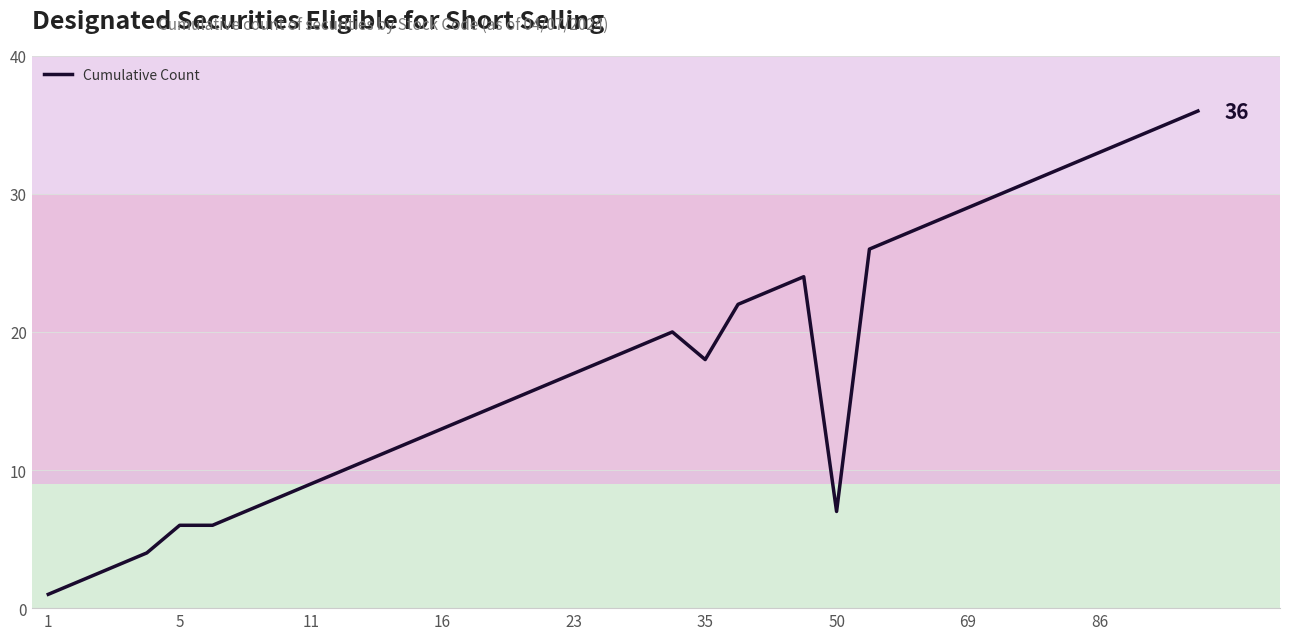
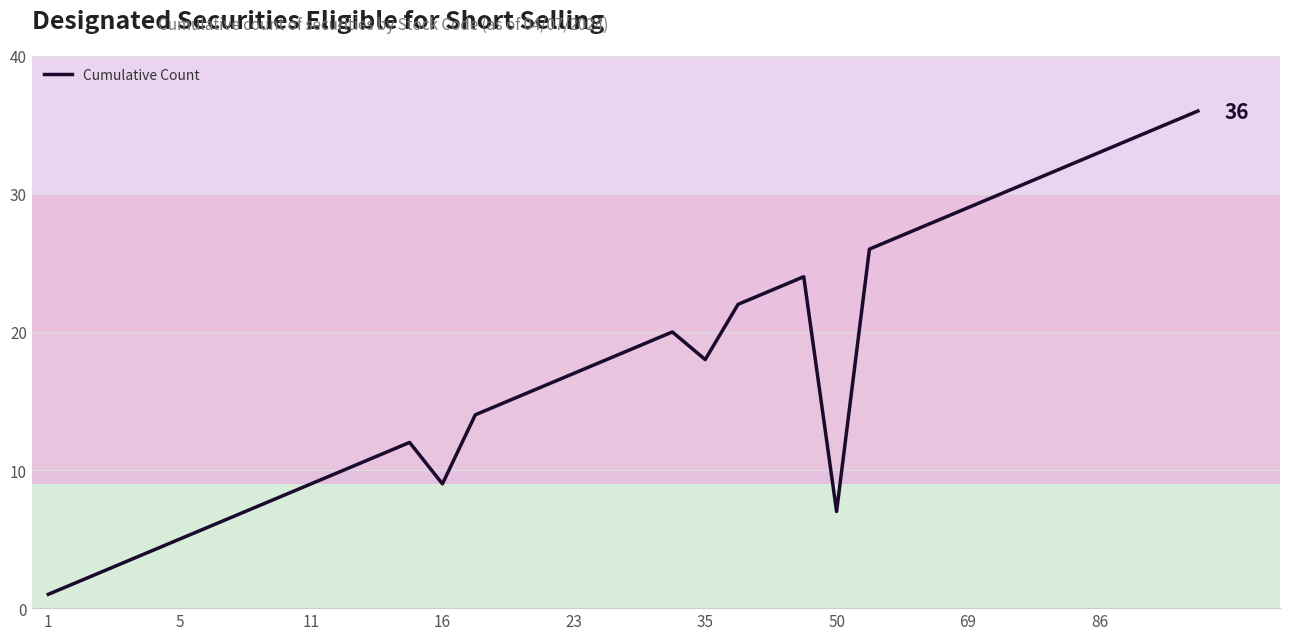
5: 6 -> 5
16: 13 -> 9
